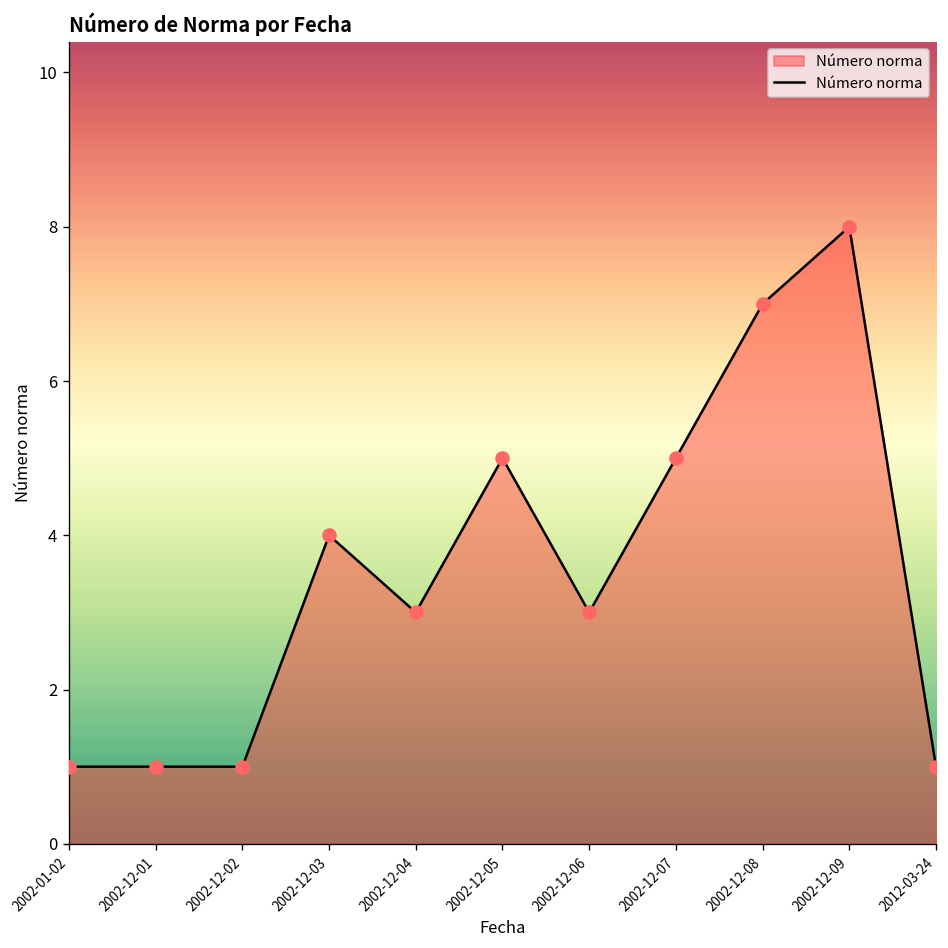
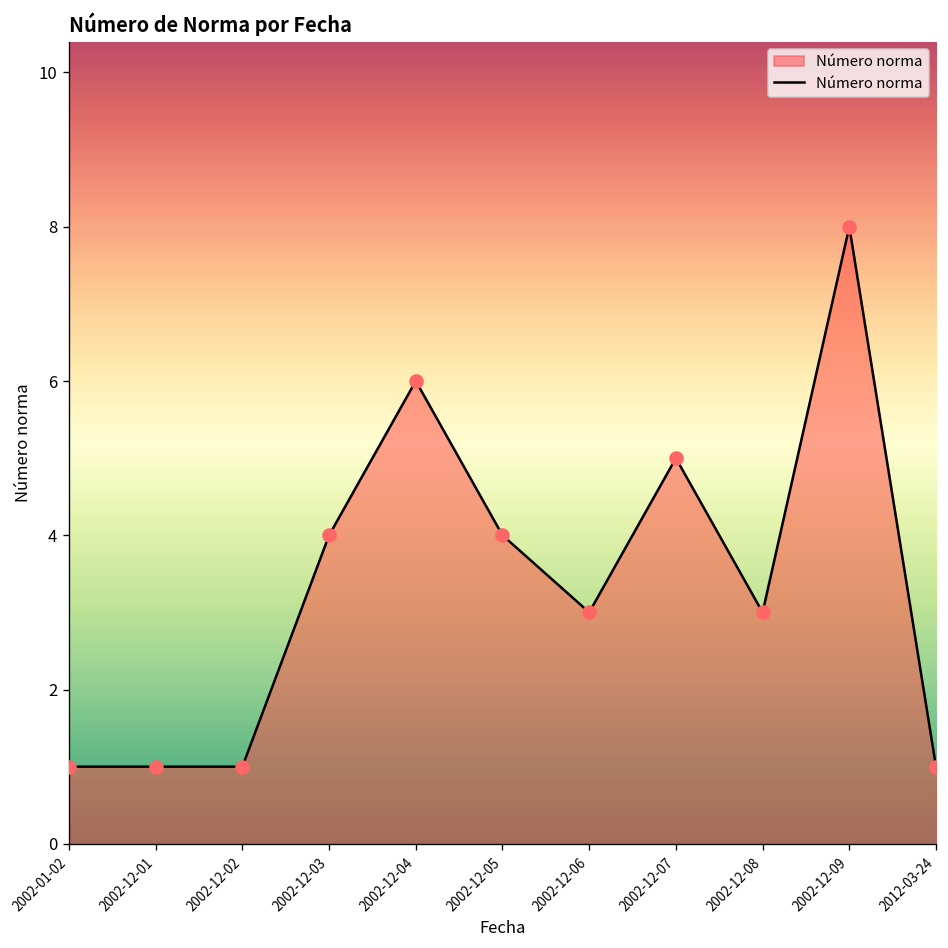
2002-12-04: 3 -> 6
2002-12-05: 5 -> 4
2002-12-08: 7 -> 3
